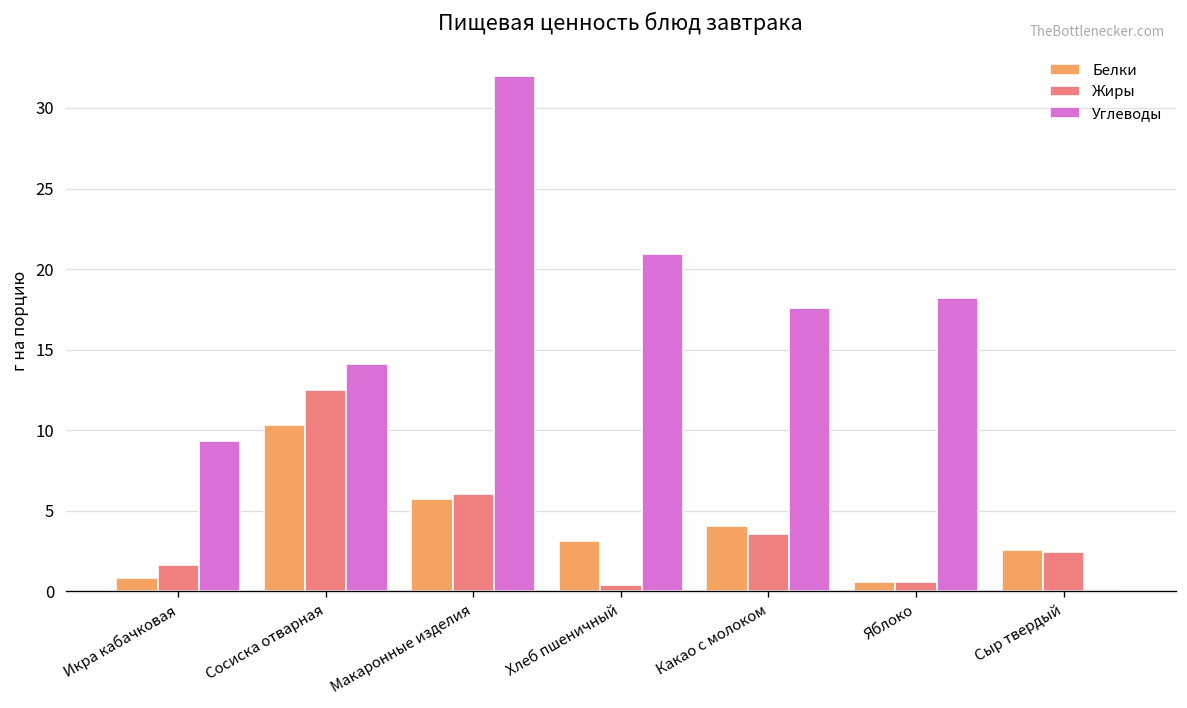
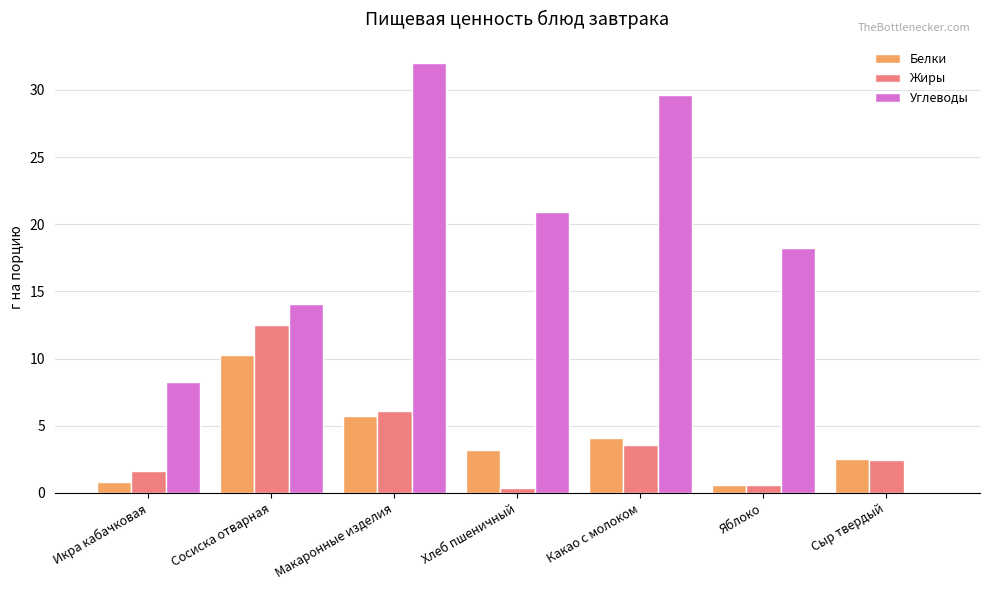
Углеводы, Икра кабачковая: 9.4 -> 8.3
Углеводы, Какао с молоком: 17.6 -> 29.6
